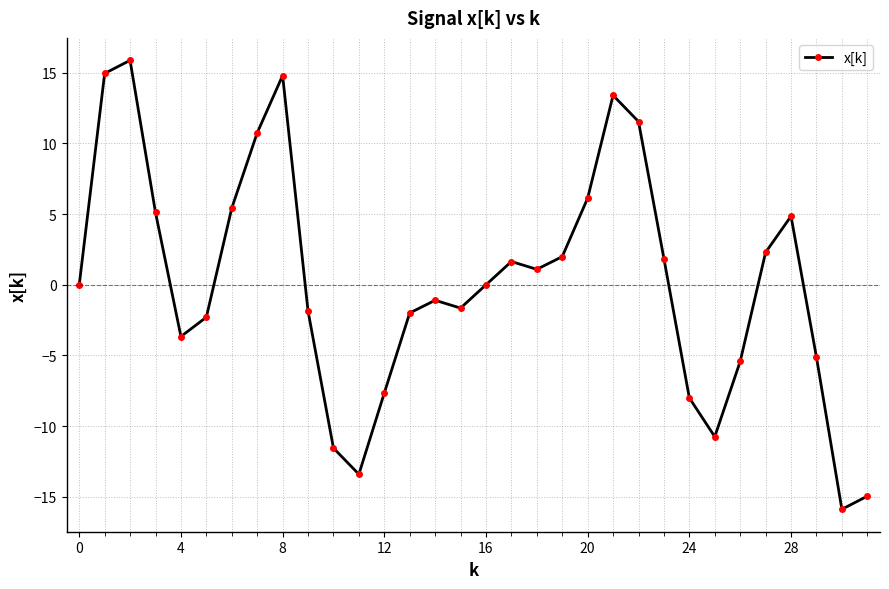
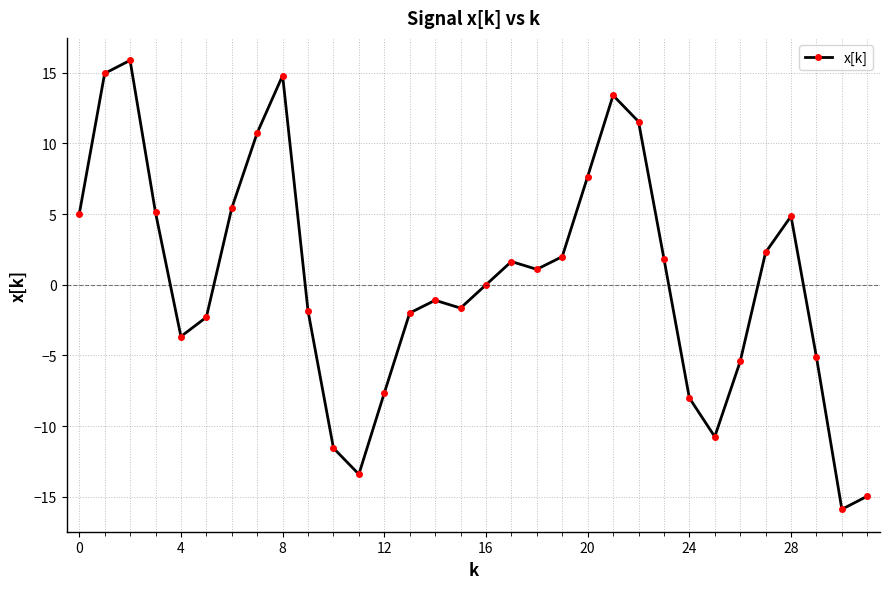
0: 0 -> 5
20: 6.1 -> 7.7
